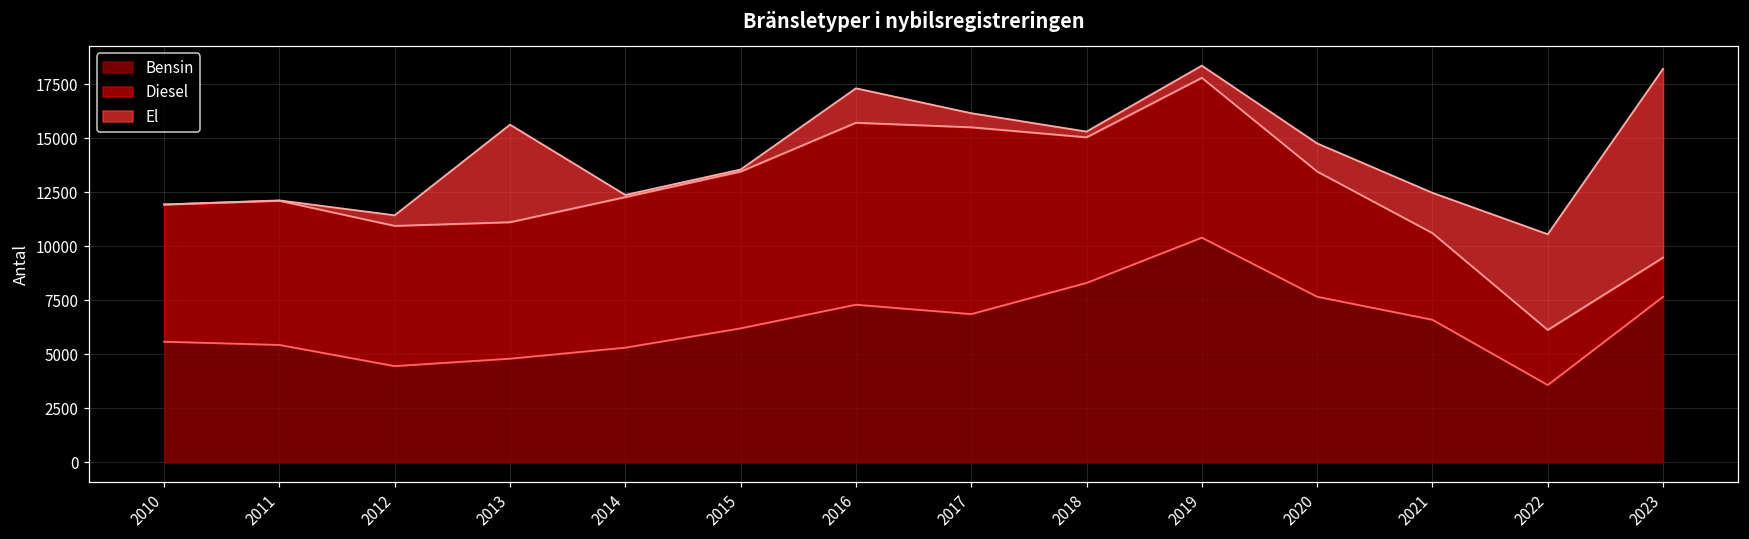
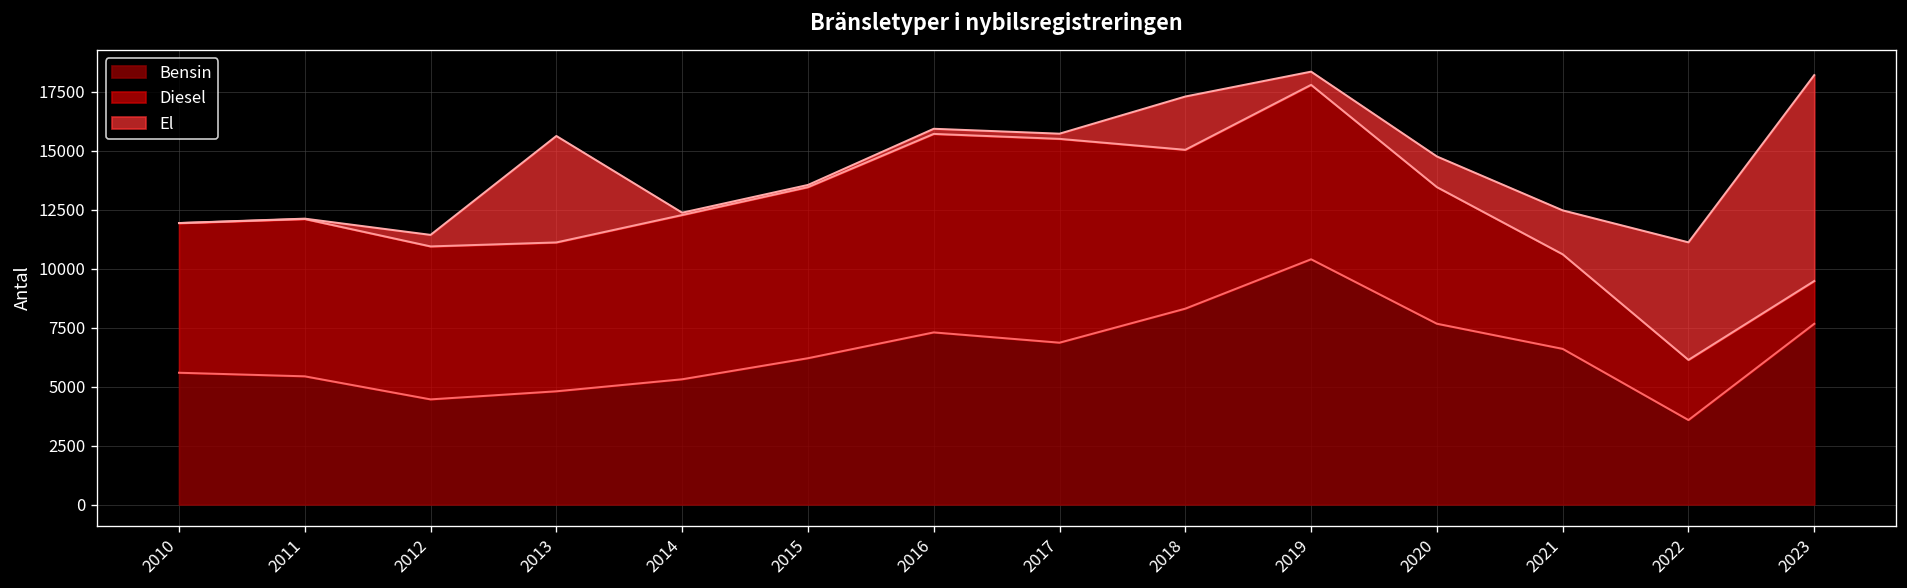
El, 2016: 1600 -> 200
El, 2017: 700 -> 200
El, 2018: 300 -> 2300
El, 2022: 4400 -> 5000
